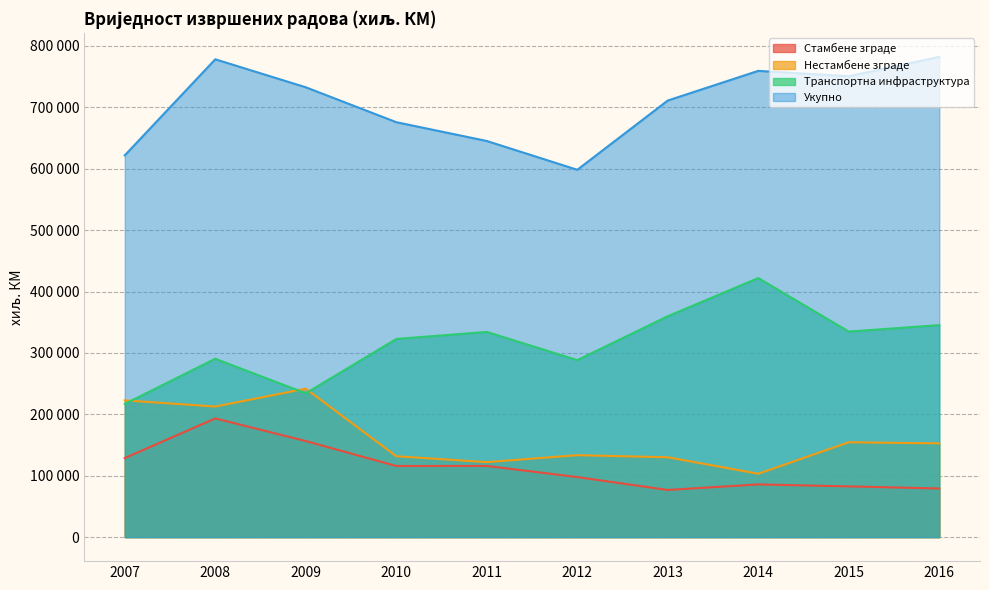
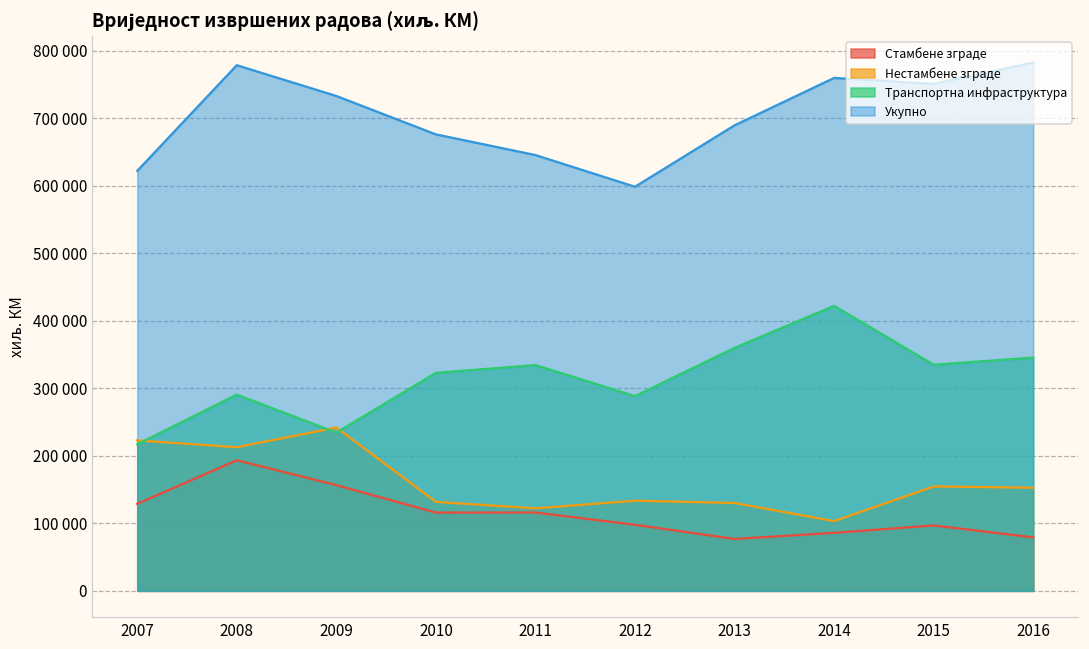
Укупно, 2013: 710000 -> 690000
Стамбене зграде, 2015: 80000 -> 100000
